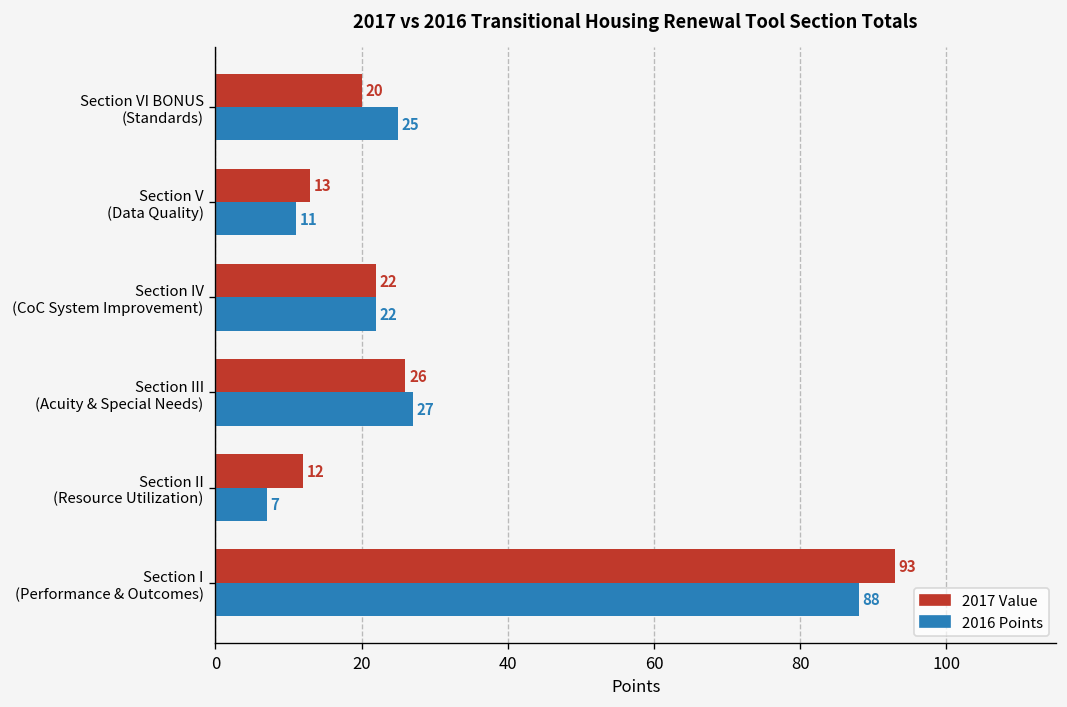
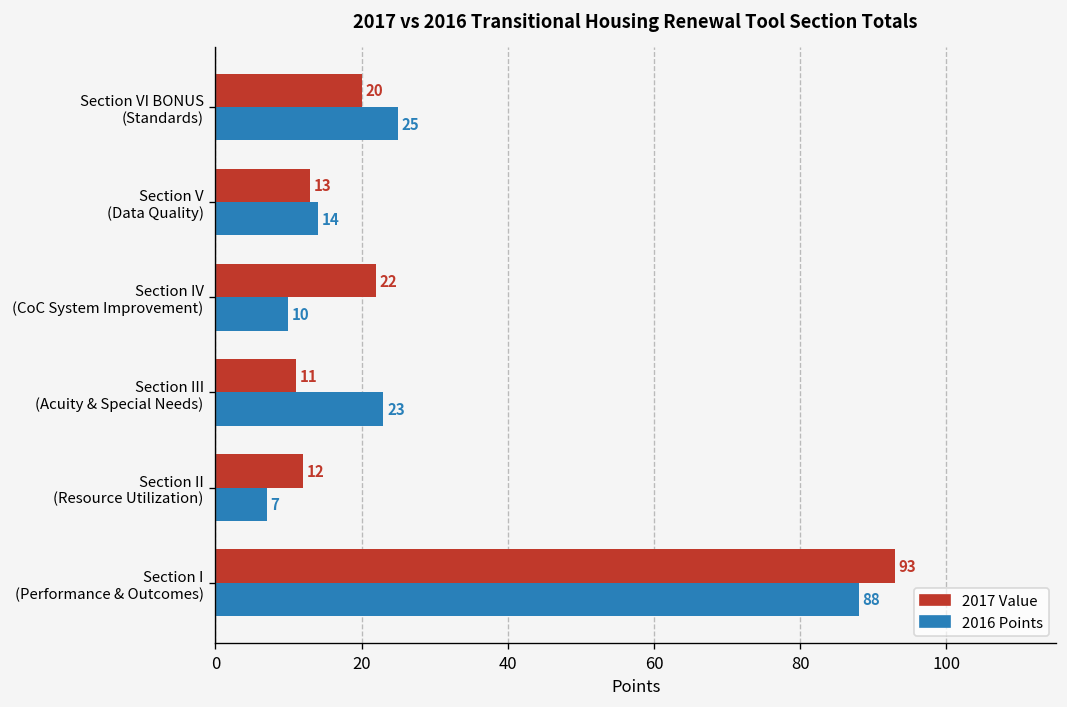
2016 Points, Section V (Data Quality): 11 -> 14
2016 Points, Section IV (CoC System Improvement): 22 -> 10
2017 Value, Section III (Acuity & Special Needs): 26 -> 11
2016 Points, Section III (Acuity & Special Needs): 27 -> 23
